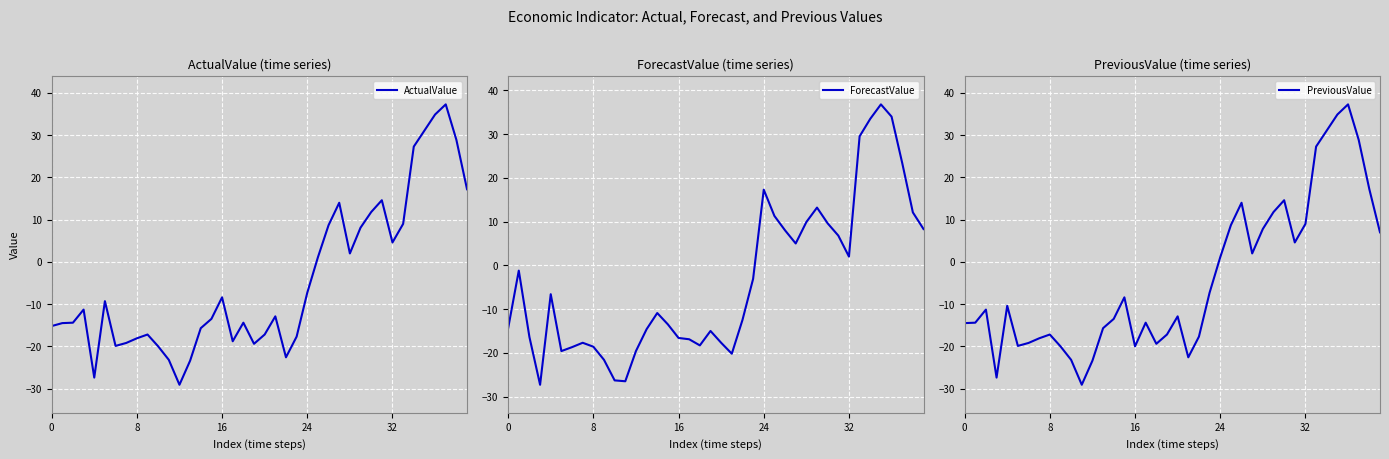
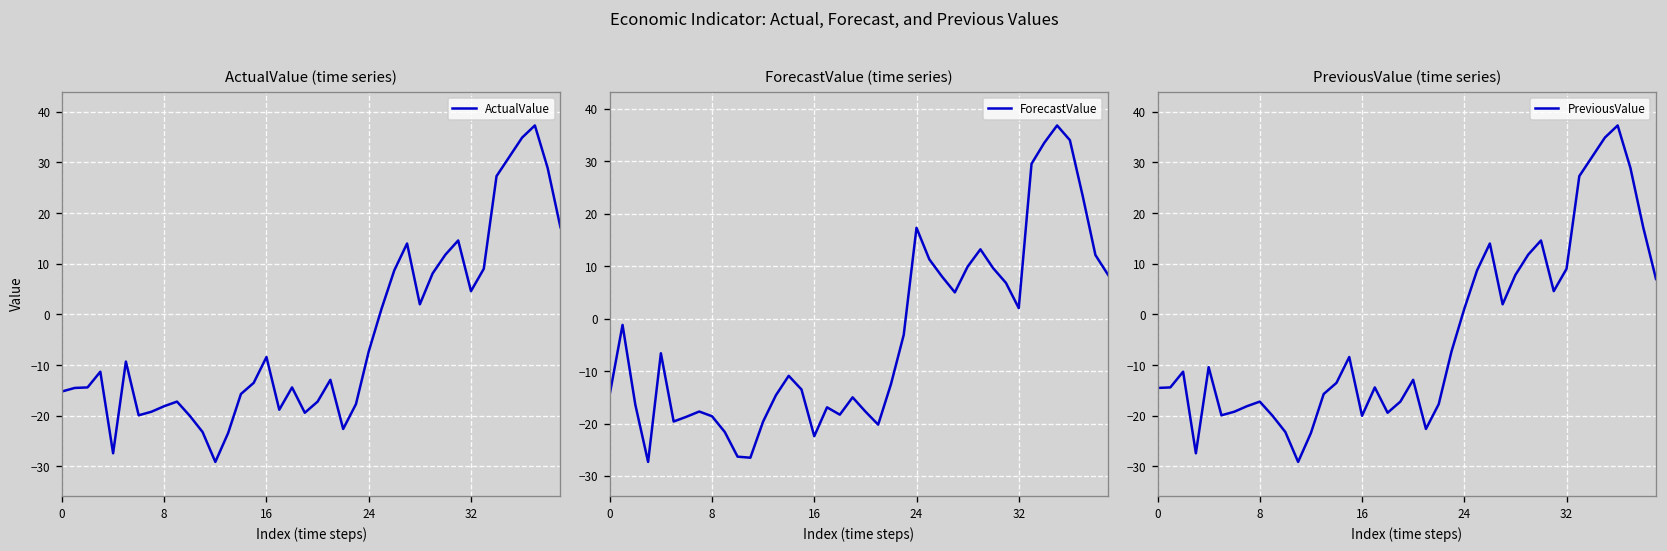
ForecastValue (time series), 16: -17 -> -22
